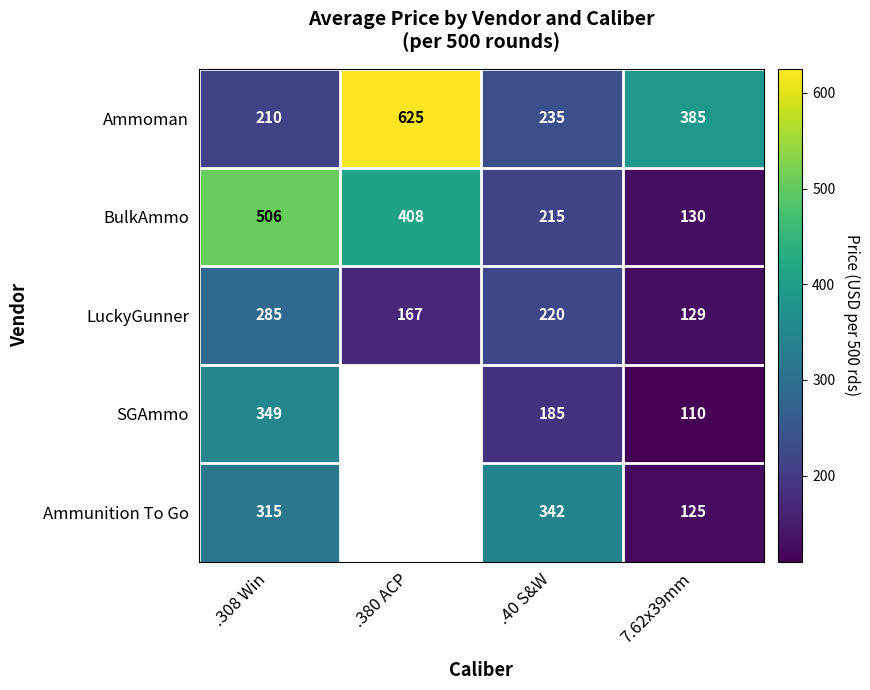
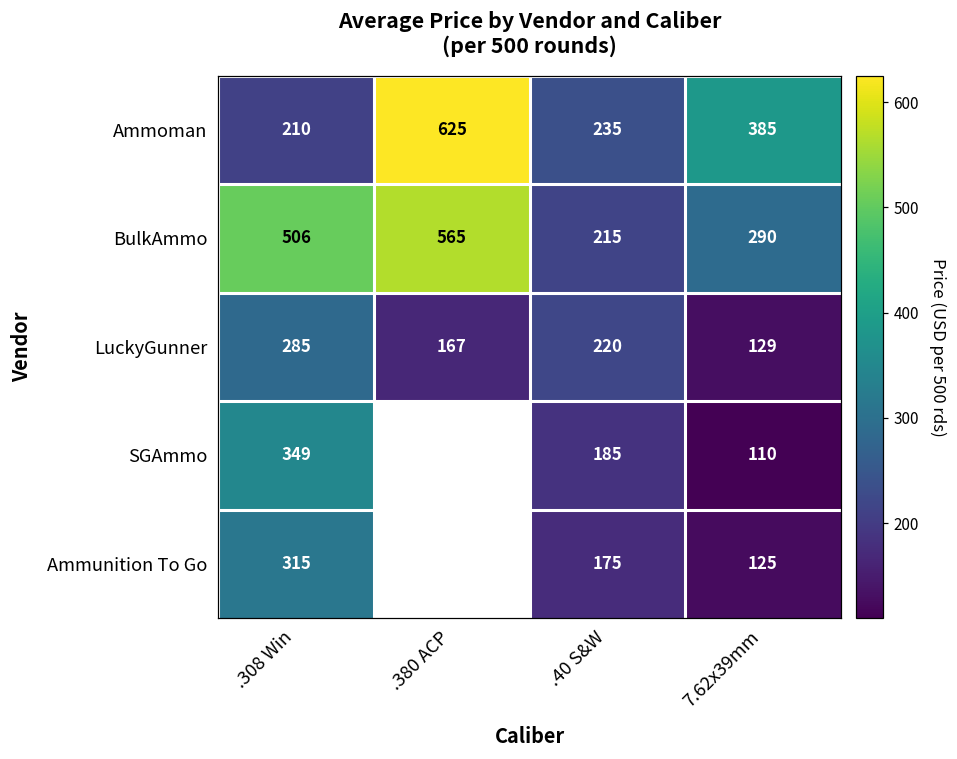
BulkAmmo, .380 ACP: 408 -> 565
BulkAmmo, 7.62x39mm: 130 -> 290
Ammunition To Go, .40 S&W: 342 -> 175
